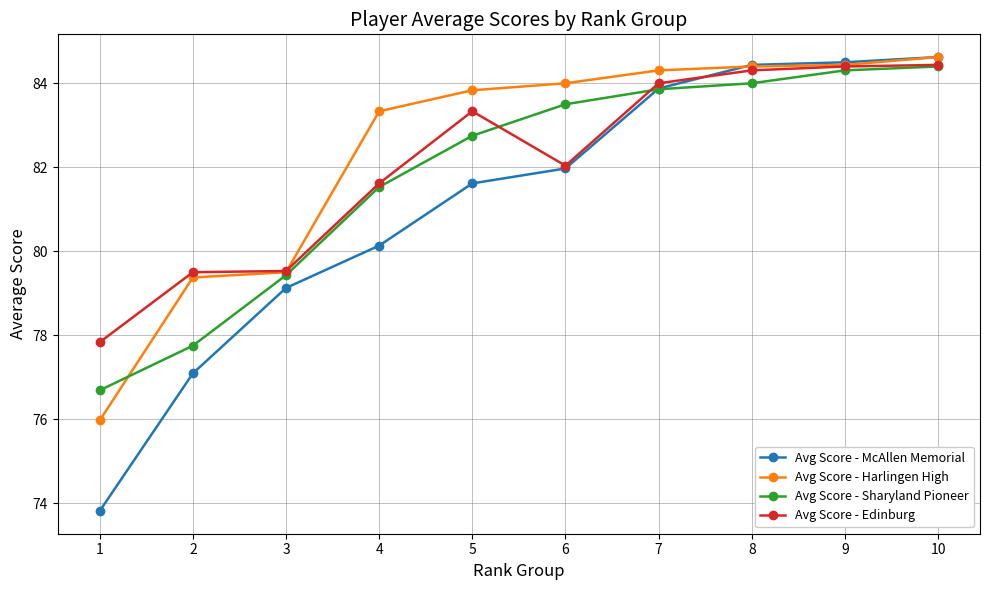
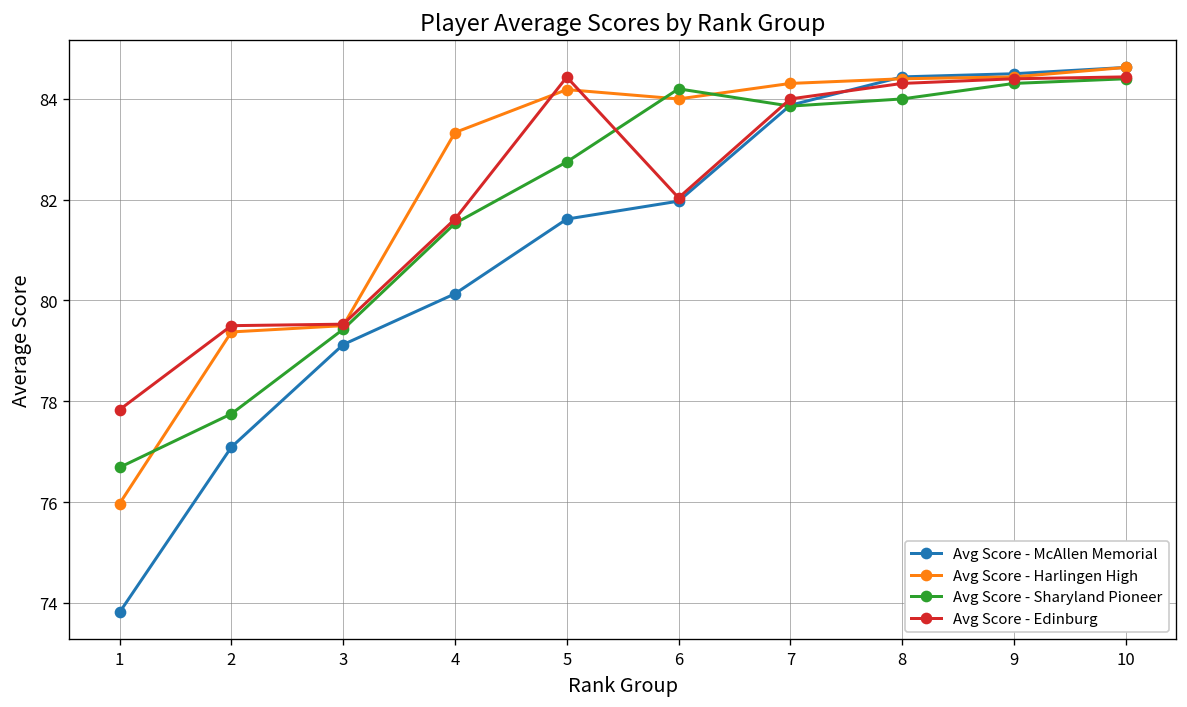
Avg Score - Harlingen High, 5: 83.8 -> 84.2
Avg Score - Edinburg, 5: 83.3 -> 84.4
Avg Score - Sharyland Pioneer, 6: 83.5 -> 84.2
